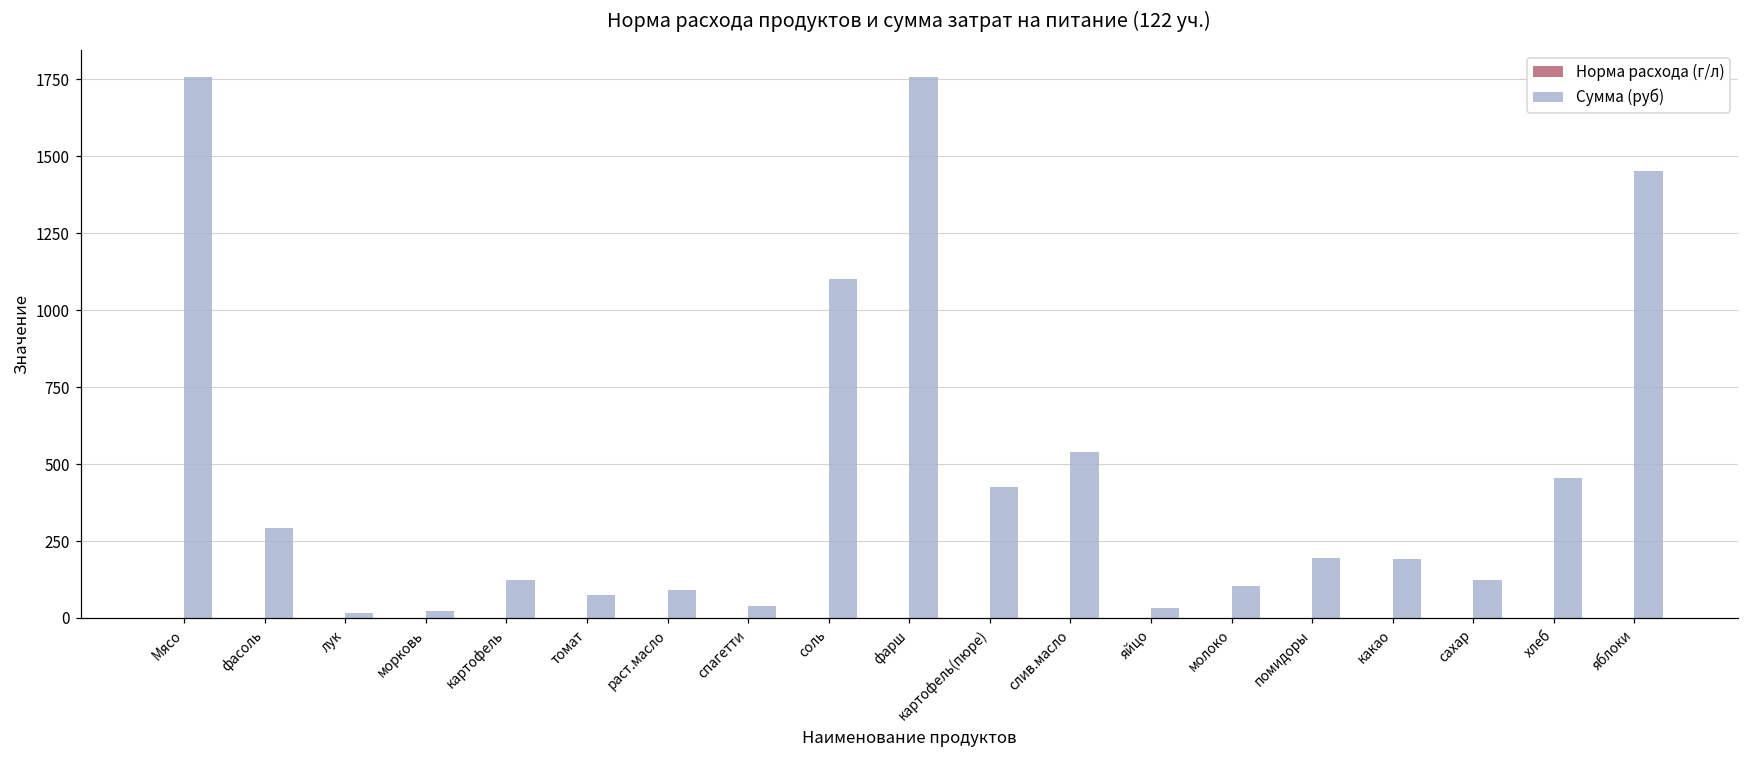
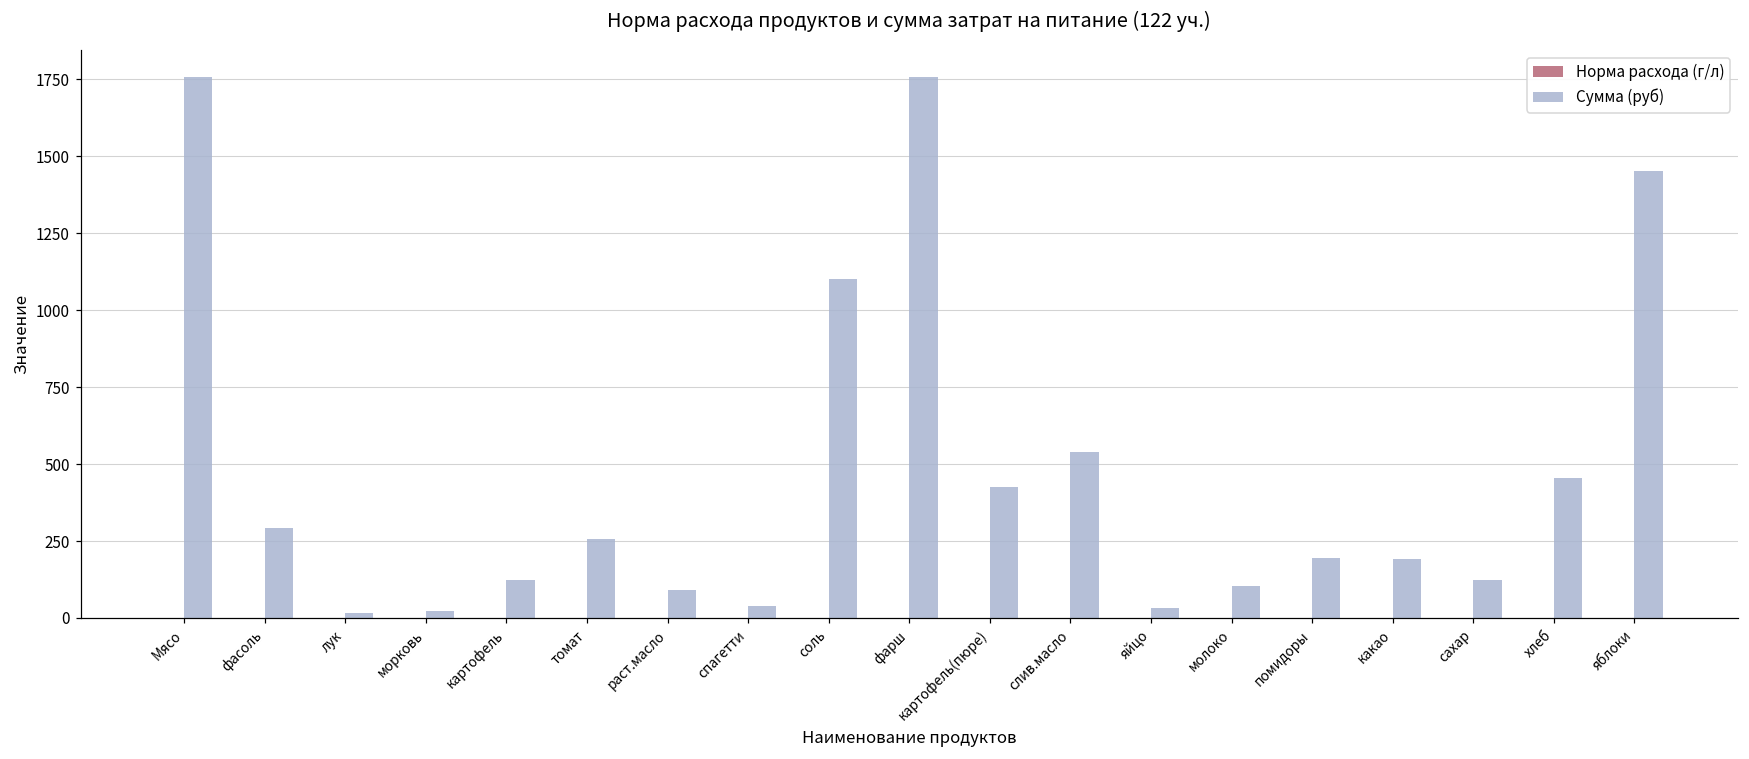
Сумма (руб), томат: 70 -> 260
